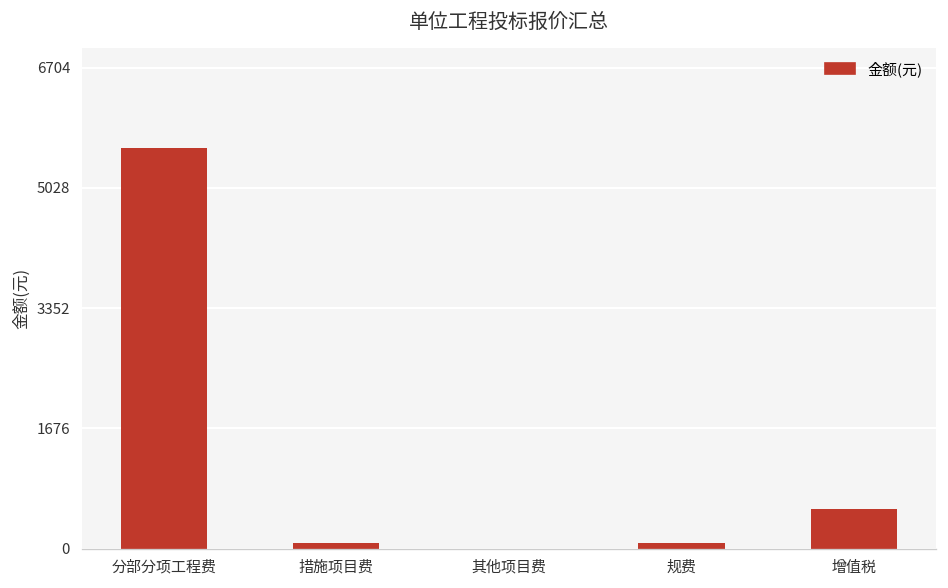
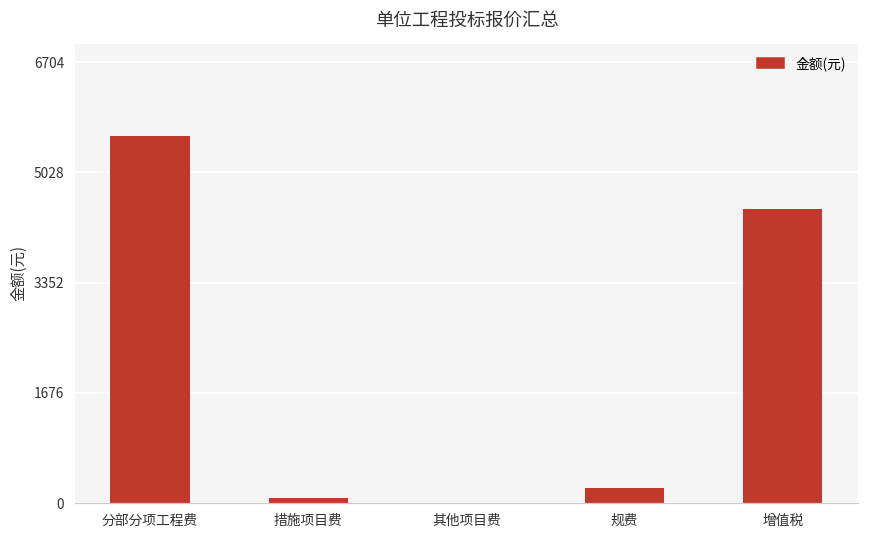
规费: 100 -> 200
增值税: 500 -> 4500
